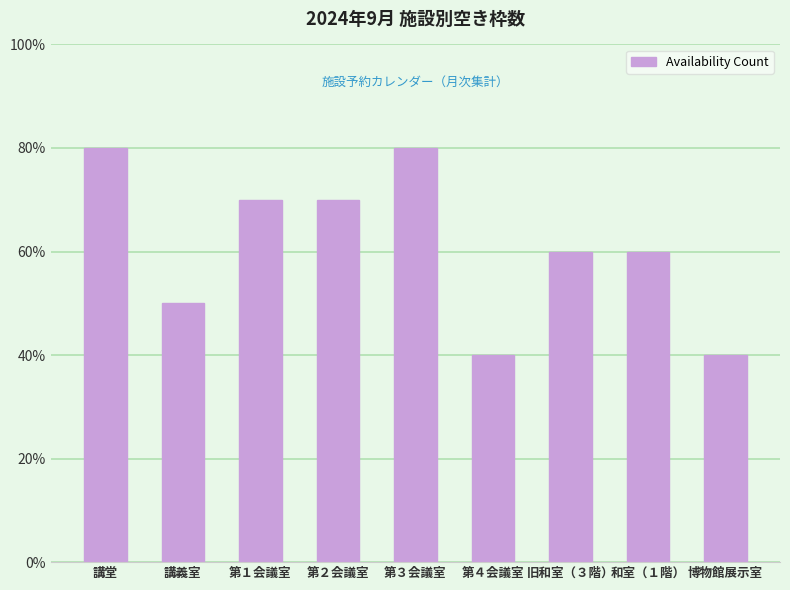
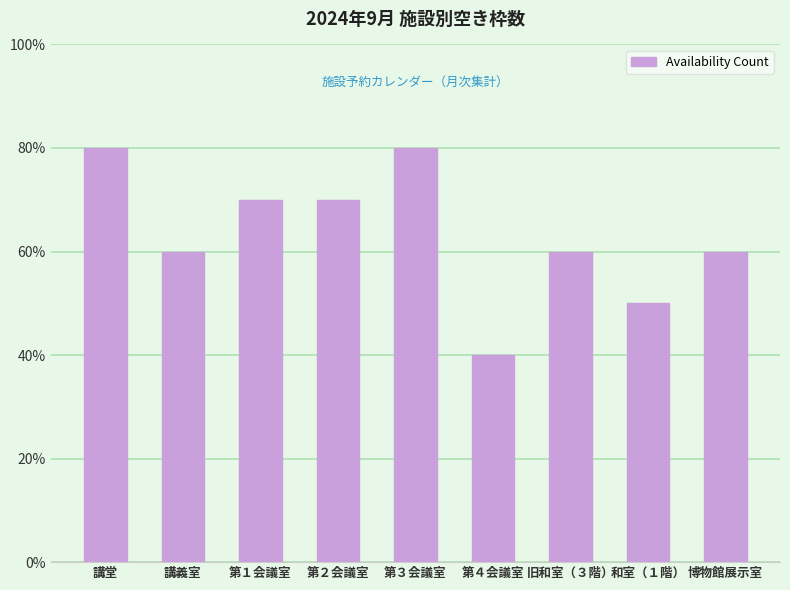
講義室: 50% -> 60%
和室（１階）: 60% -> 50%
博物館展示室: 40% -> 60%
